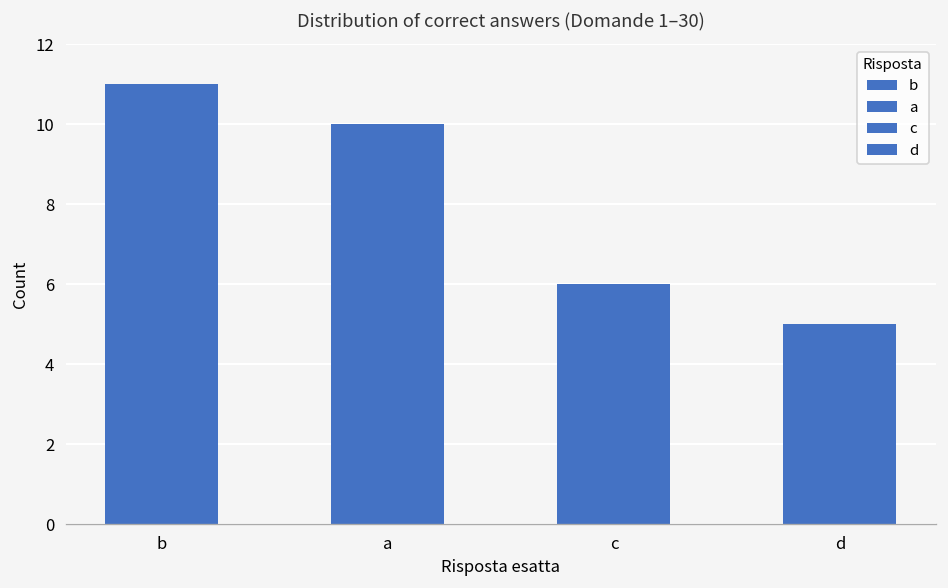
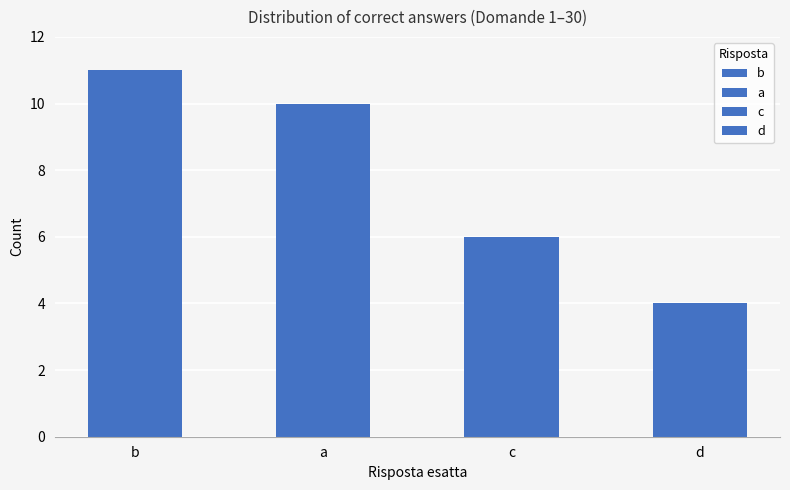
d: 5 -> 4
